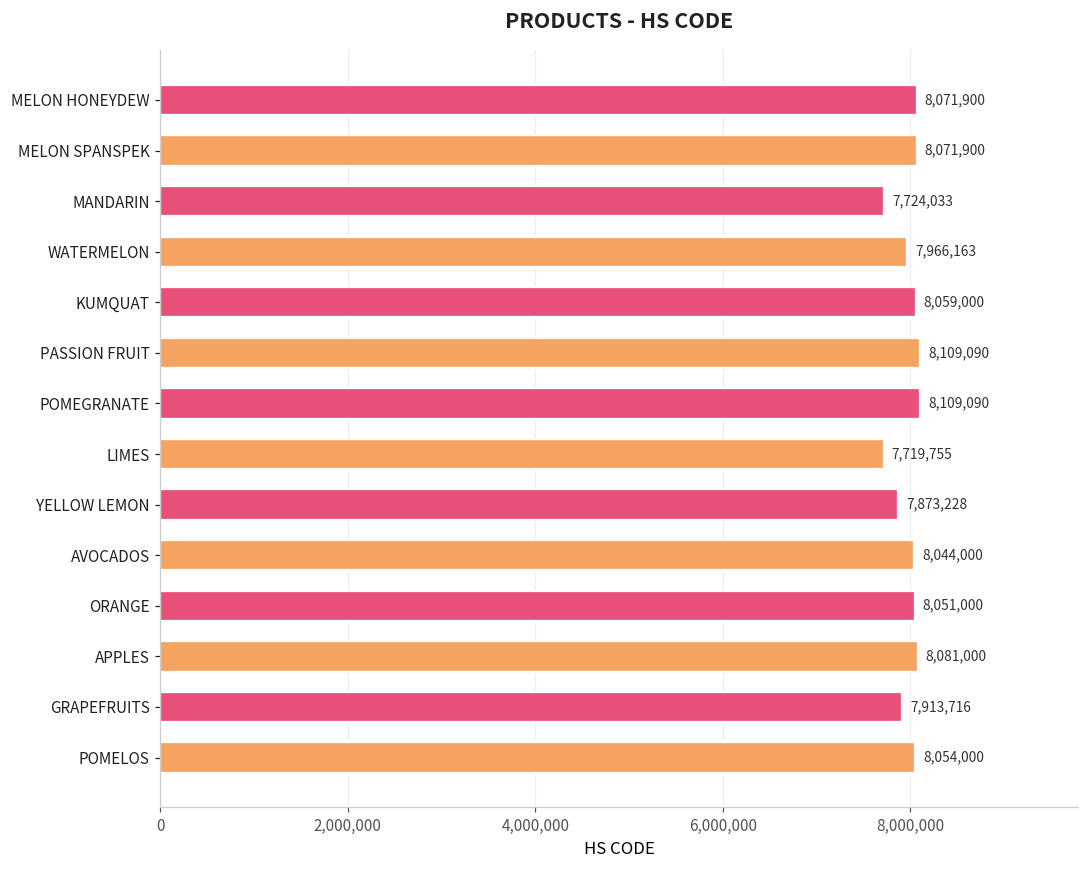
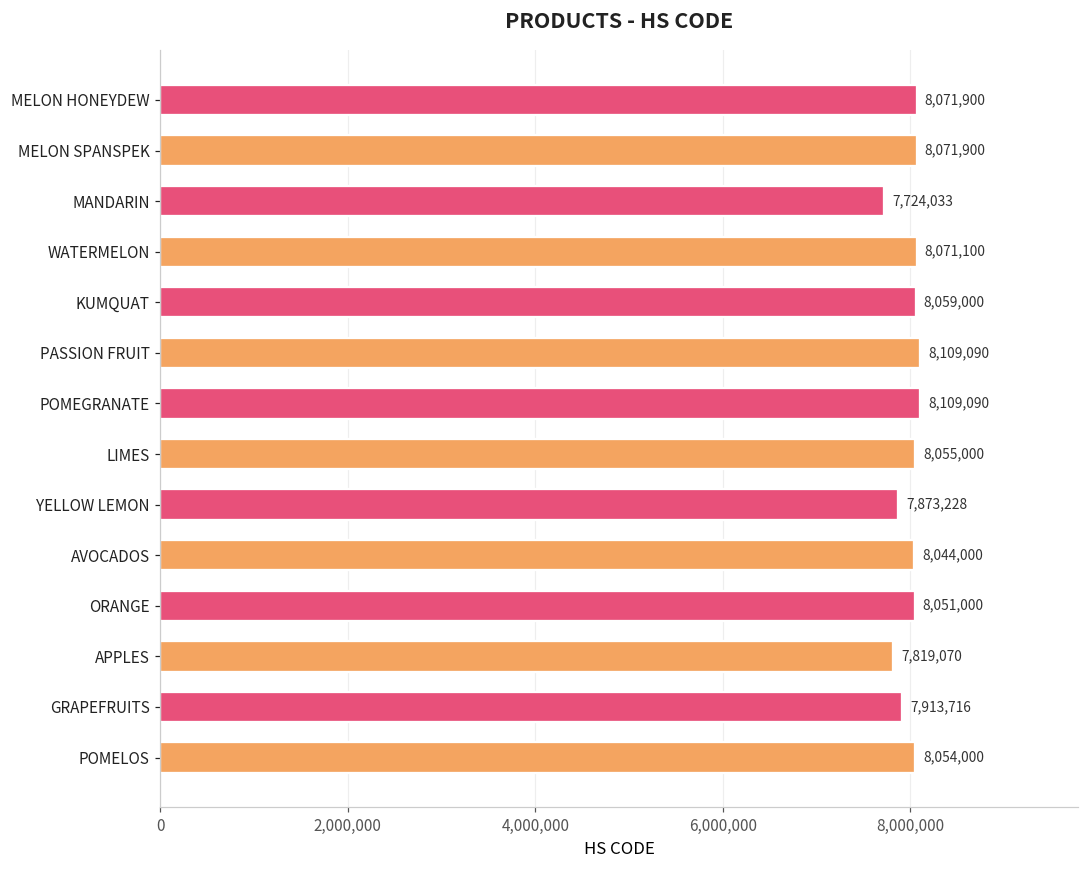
WATERMELON: 7,966,163 -> 8,071,100
LIMES: 7,719,755 -> 8,055,000
APPLES: 8,081,000 -> 7,819,070
